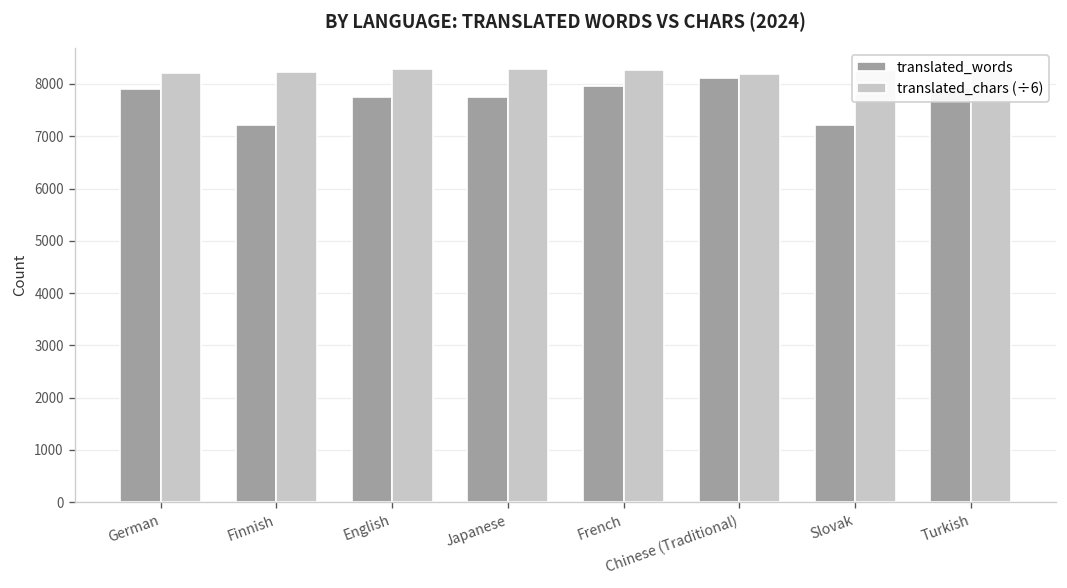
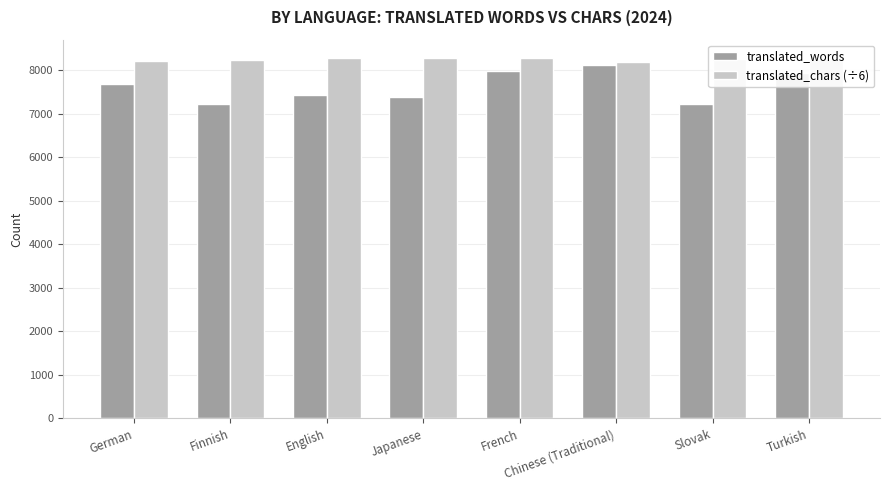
translated_words, German: 7900 -> 7700
translated_words, English: 7700 -> 7400
translated_words, Japanese: 7700 -> 7400
